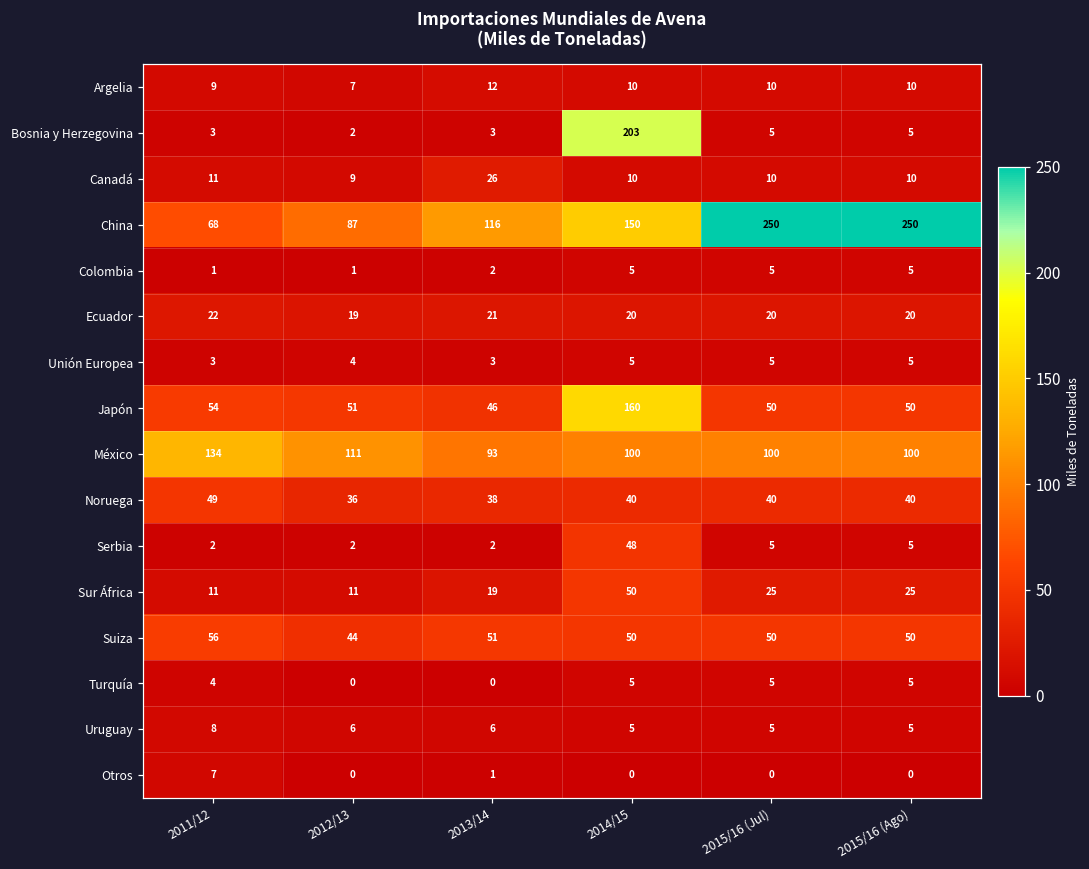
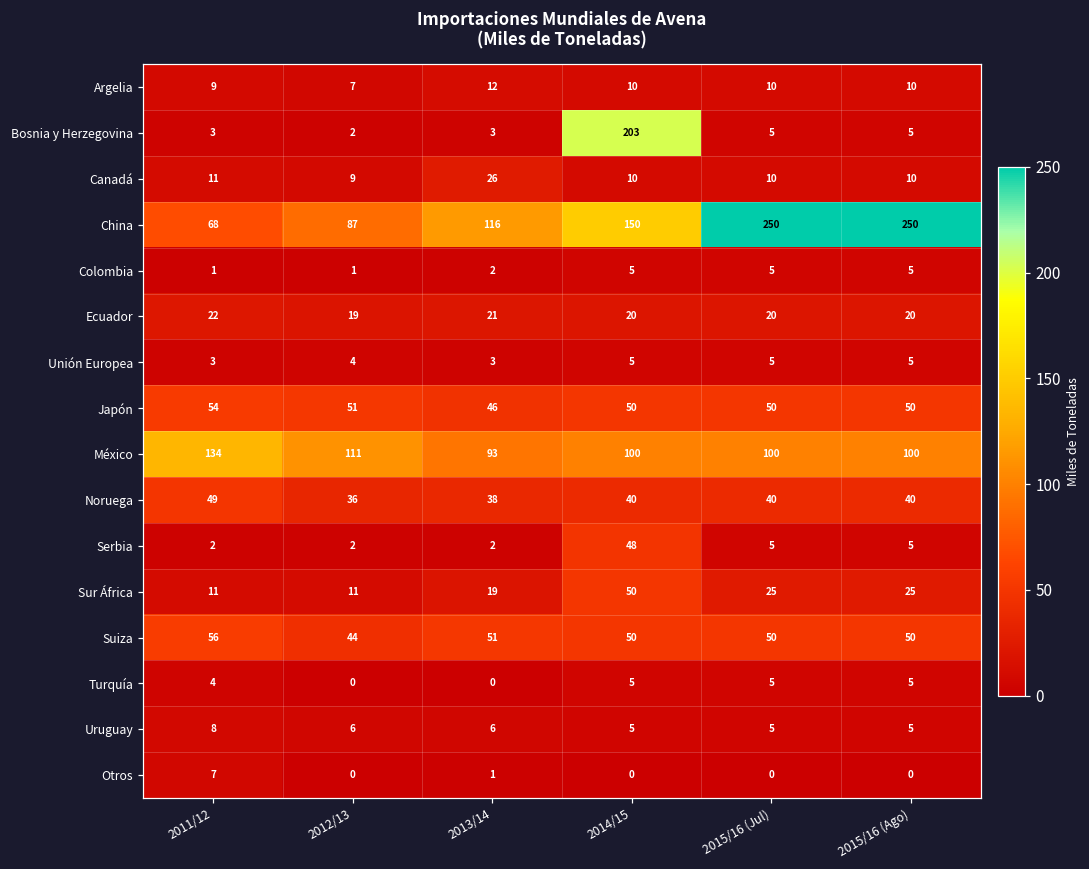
Japón, 2014/15: 160 -> 50
